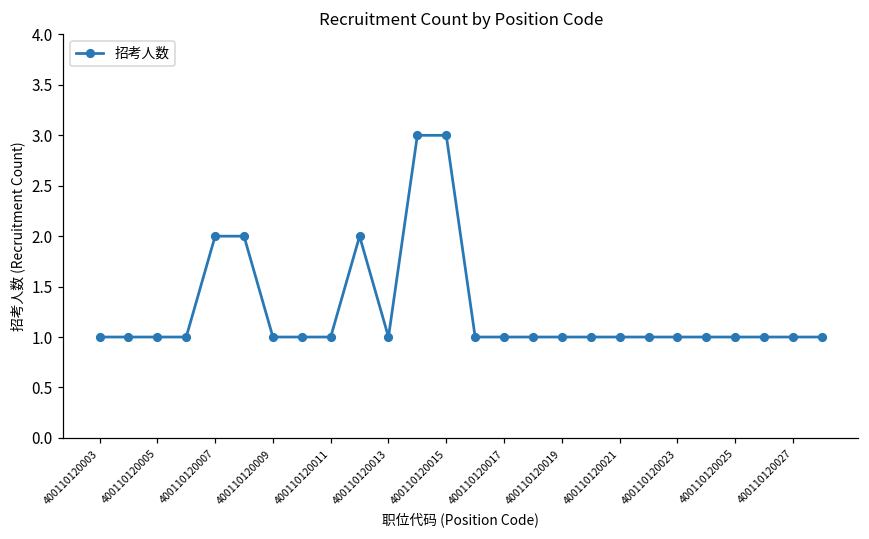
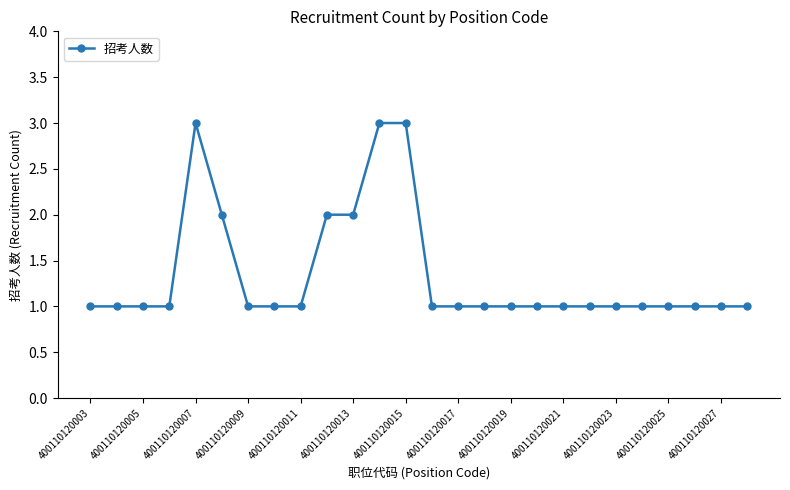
400110120007: 2 -> 3
400110120013: 1 -> 2
